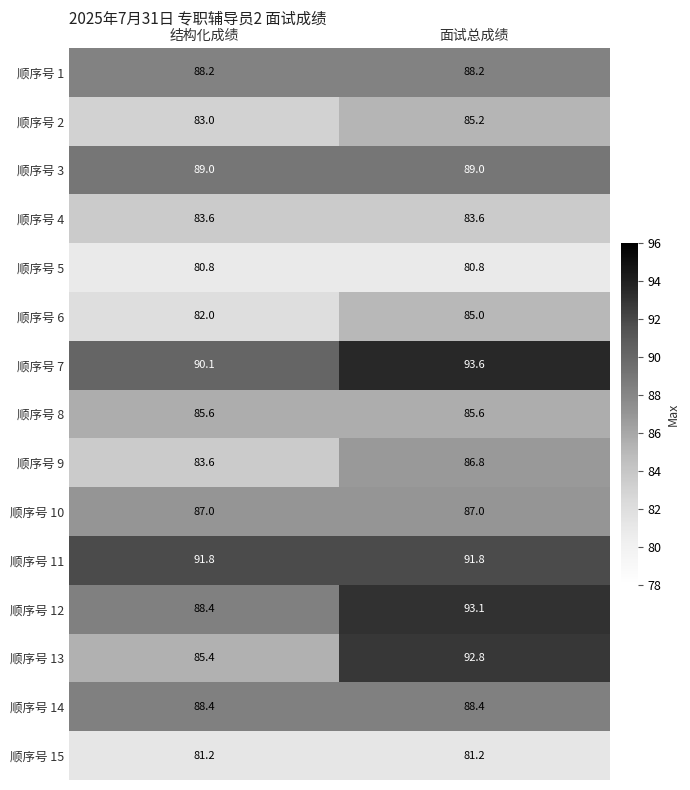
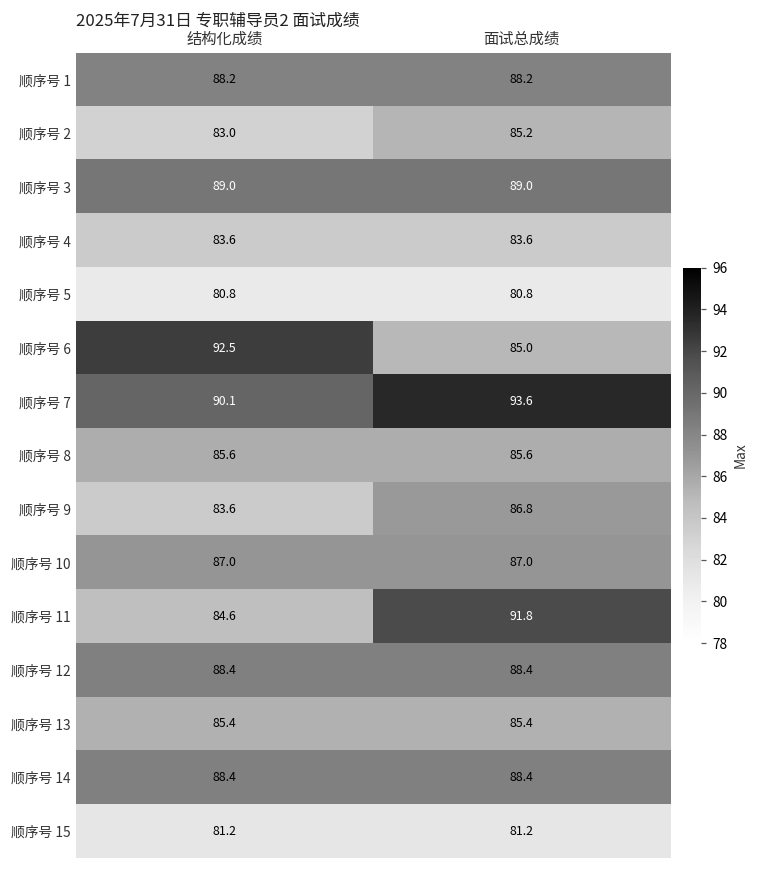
顺序号 6, 结构化成绩: 82.0 -> 92.5
顺序号 11, 结构化成绩: 91.8 -> 84.6
顺序号 12, 面试总成绩: 93.1 -> 88.4
顺序号 13, 面试总成绩: 92.8 -> 85.4
